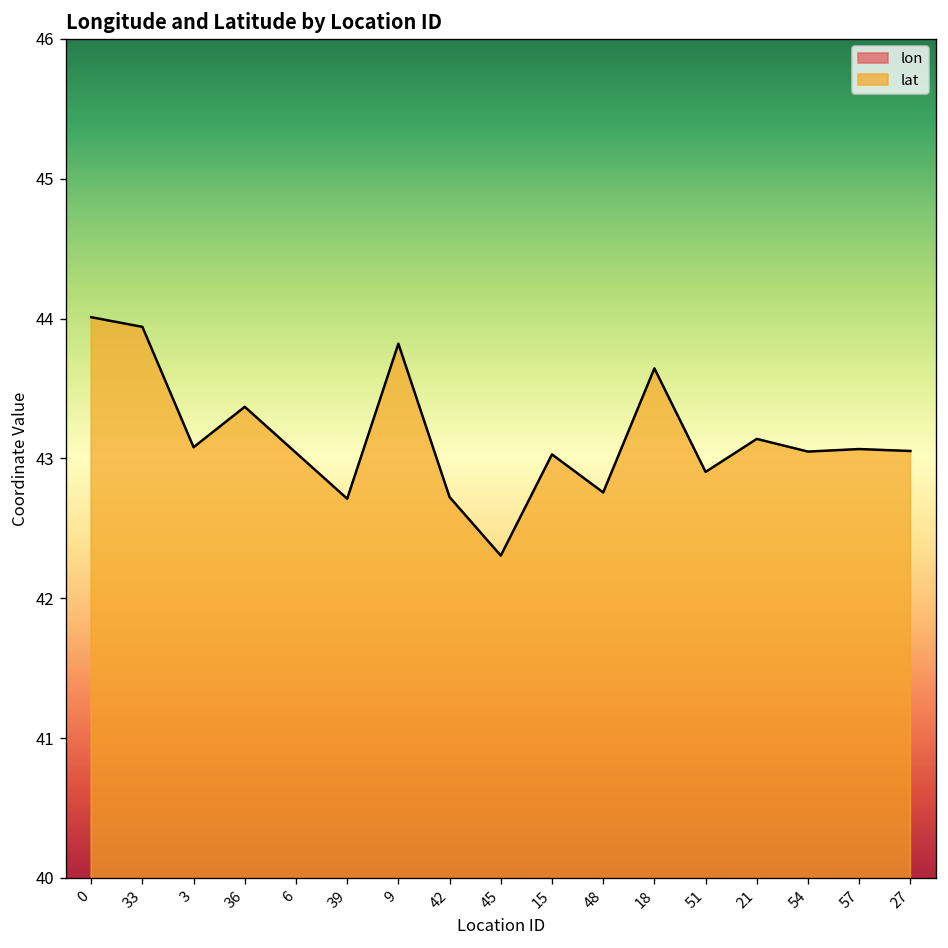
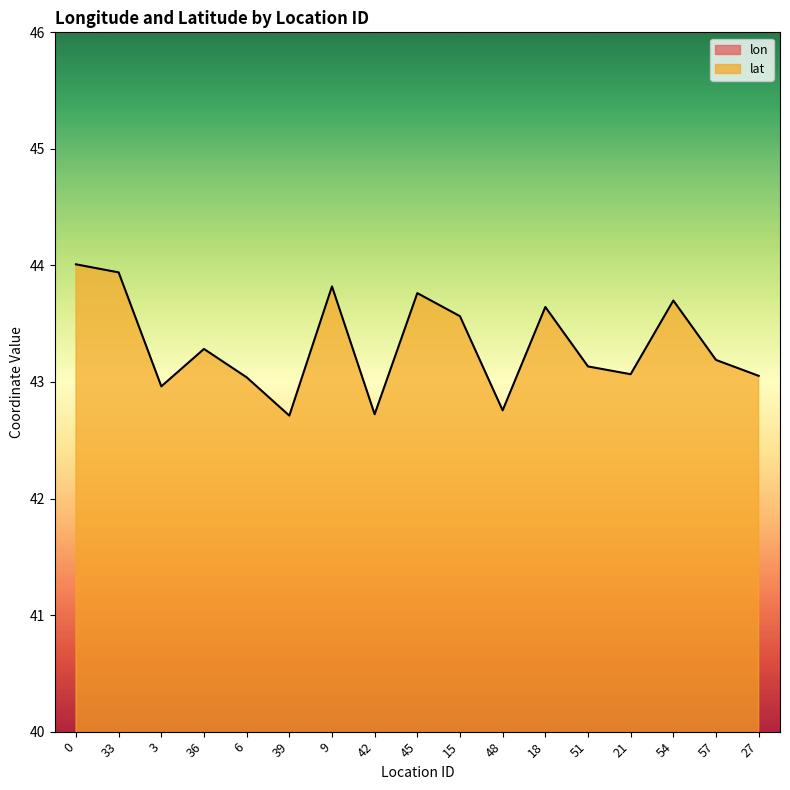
lat, 3: 43.08 -> 42.96
lat, 36: 43.37 -> 43.28
lat, 45: 42.30 -> 43.76
lat, 15: 43.03 -> 43.56
lat, 51: 42.90 -> 43.13
lat, 21: 43.14 -> 43.07
lat, 54: 43.05 -> 43.70
lat, 57: 43.07 -> 43.19
